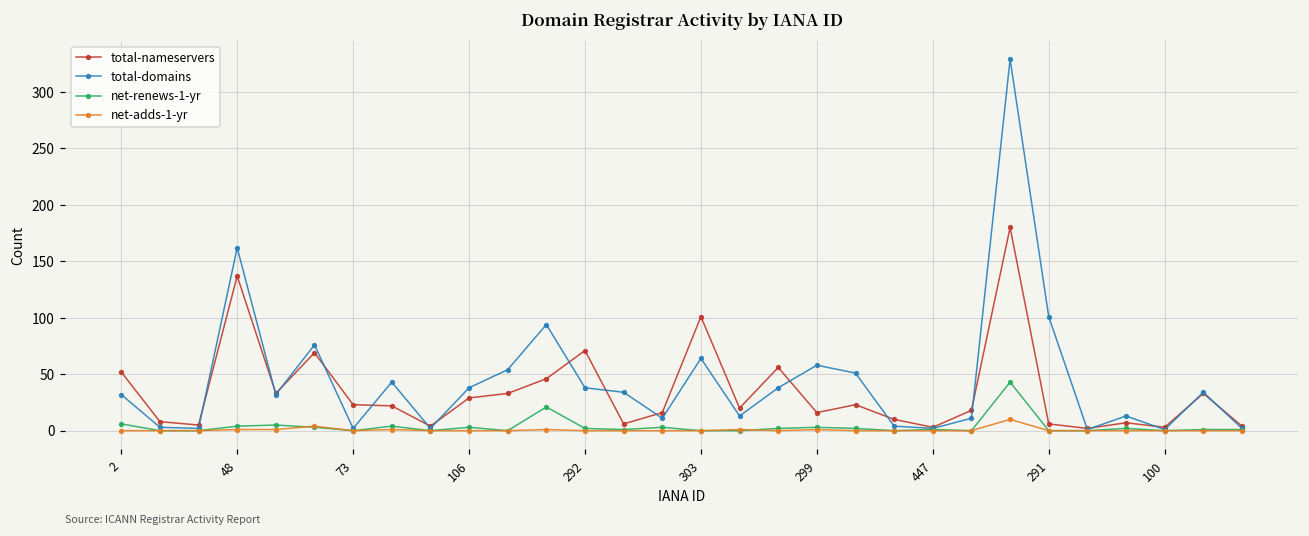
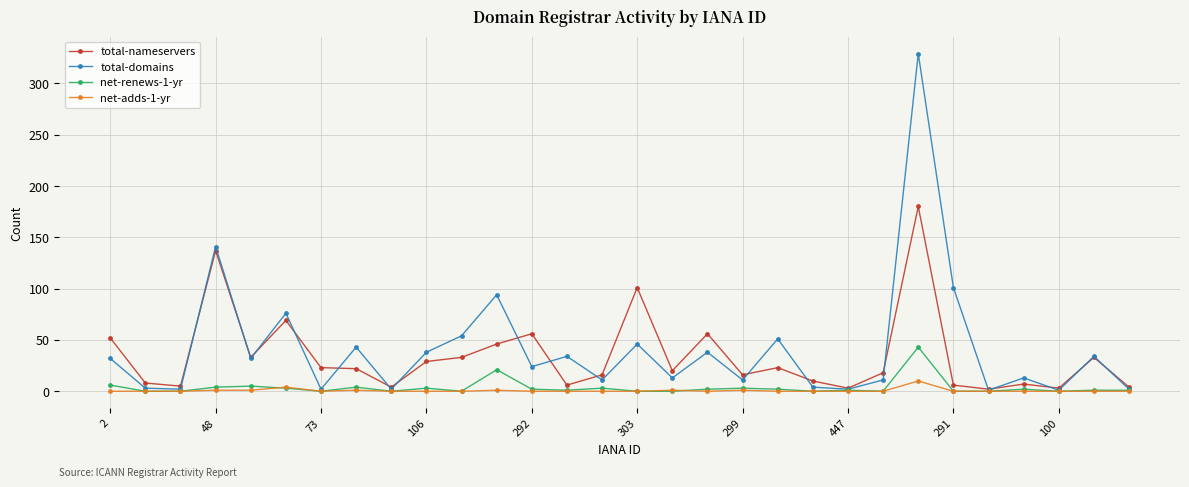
total-domains, 48: 162 -> 141
total-nameservers, 292: 71 -> 56
total-domains, 292: 38 -> 24
total-domains, 303: 64 -> 46
total-domains, 299: 58 -> 11
